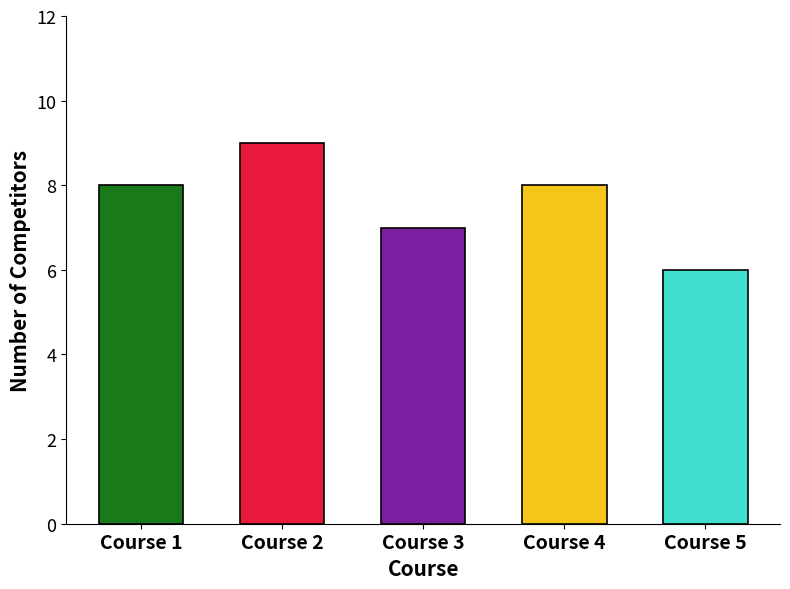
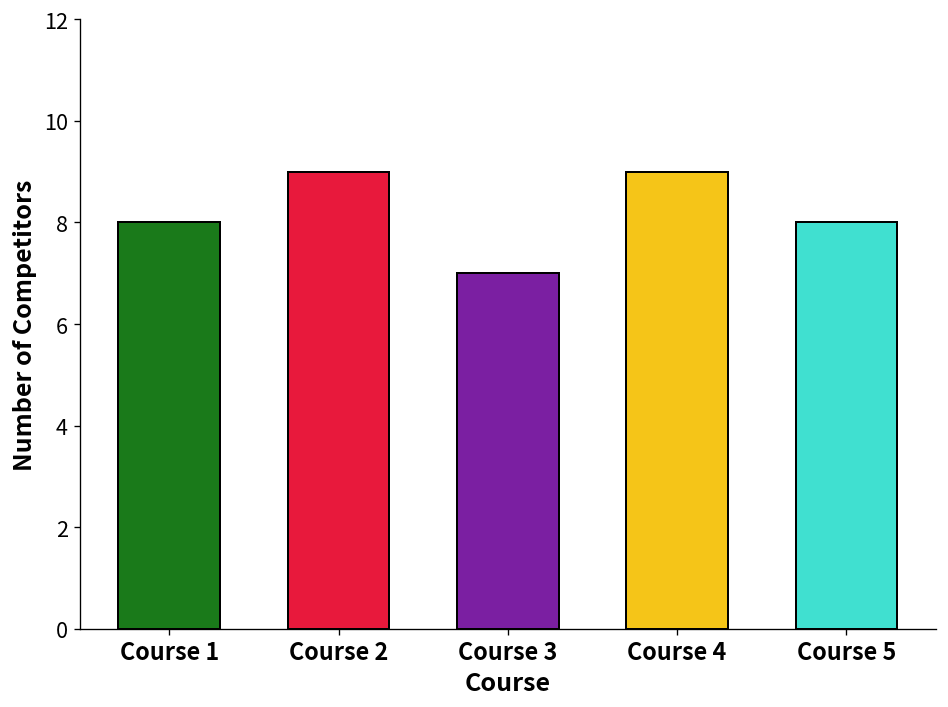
Course 4: 8 -> 9
Course 5: 6 -> 8
